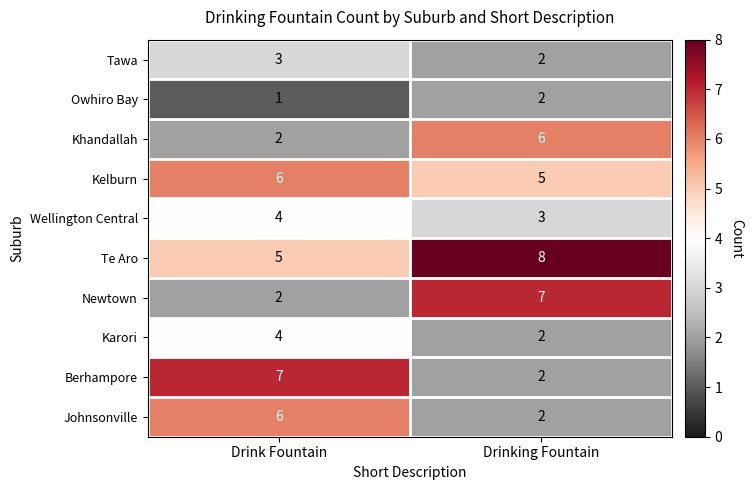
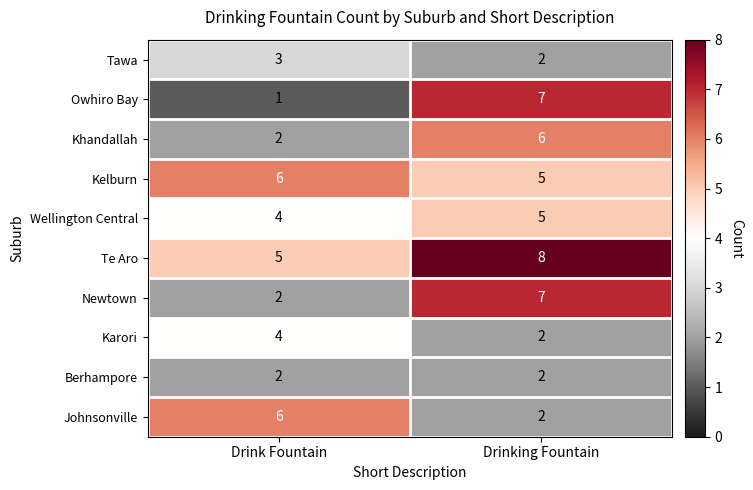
Owhiro Bay, Drinking Fountain: 2 -> 7
Wellington Central, Drinking Fountain: 3 -> 5
Berhampore, Drink Fountain: 7 -> 2
